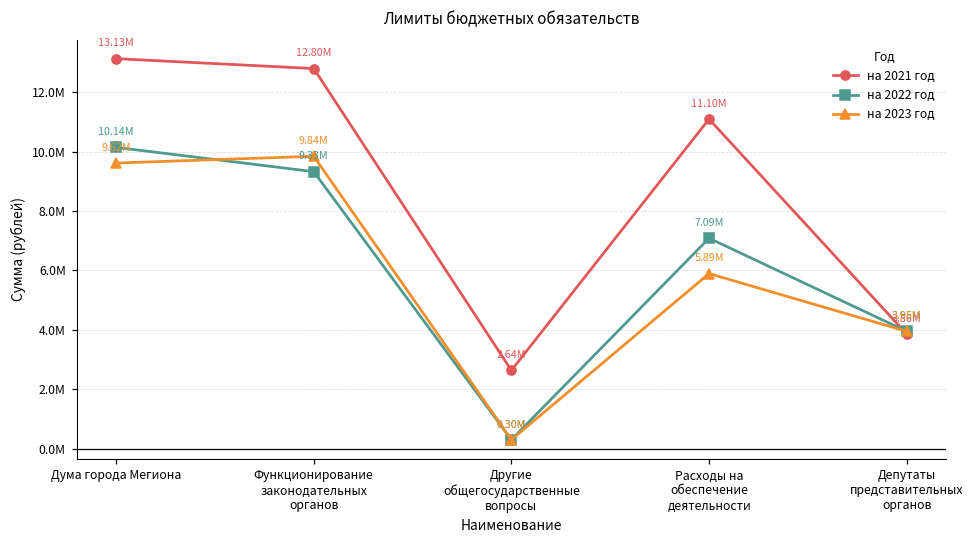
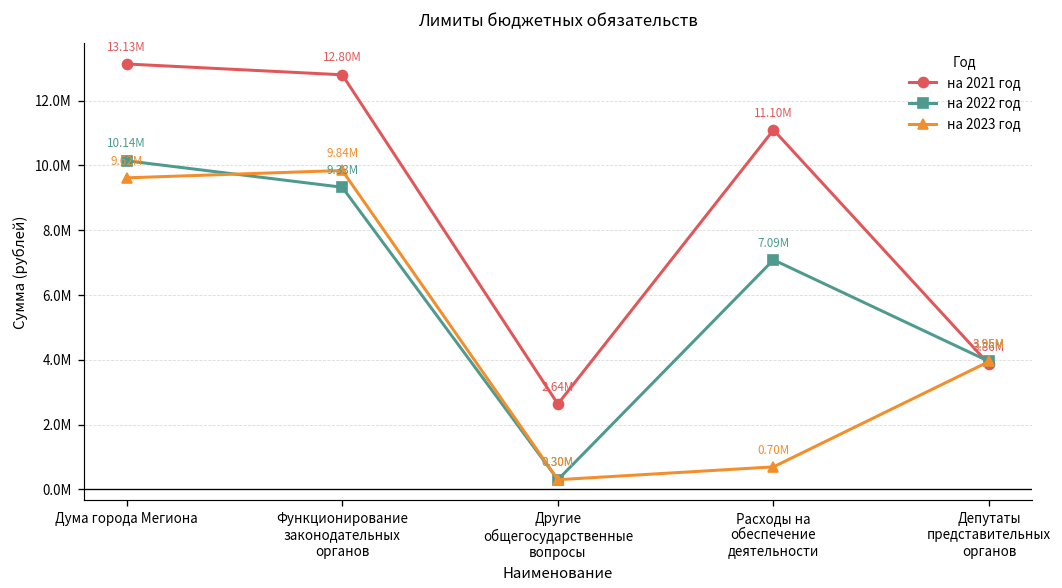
на 2023 год, Расходы на обеспечение деятельности: 5.89M -> 0.70M
